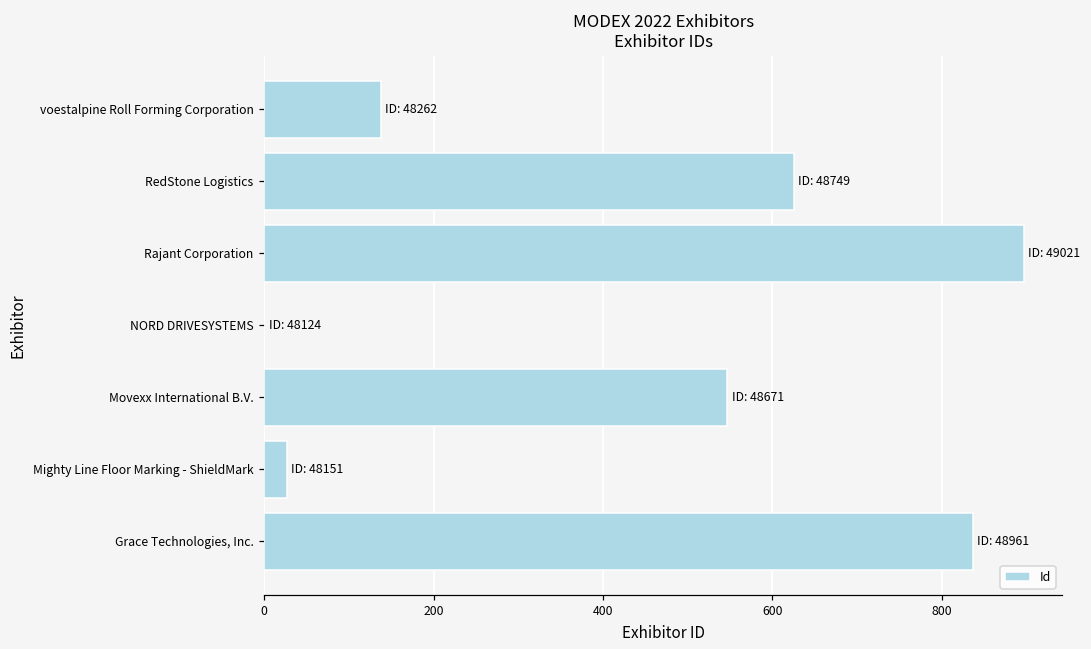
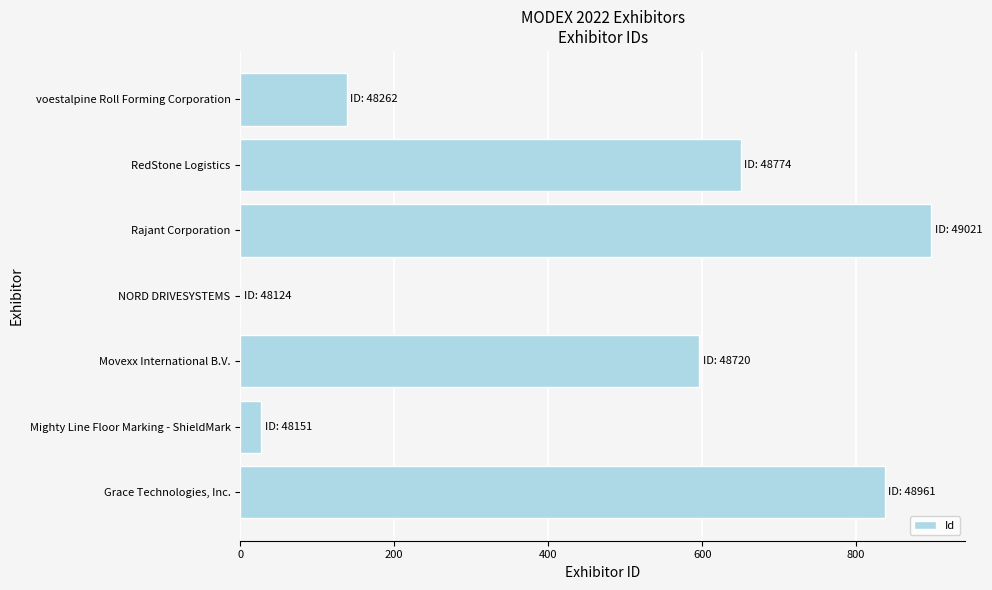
RedStone Logistics: 48749 -> 48774
Movexx International B.V.: 48671 -> 48720
